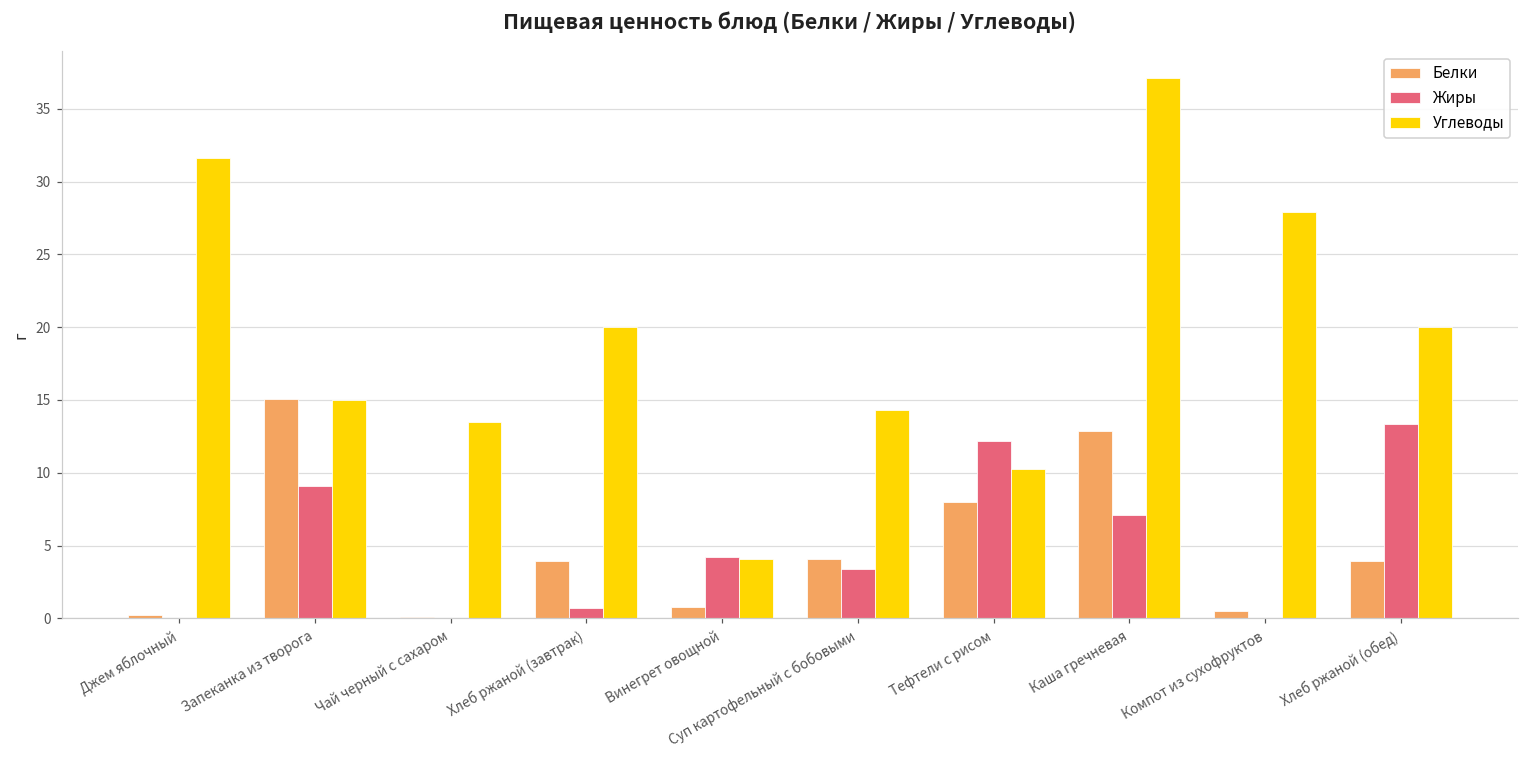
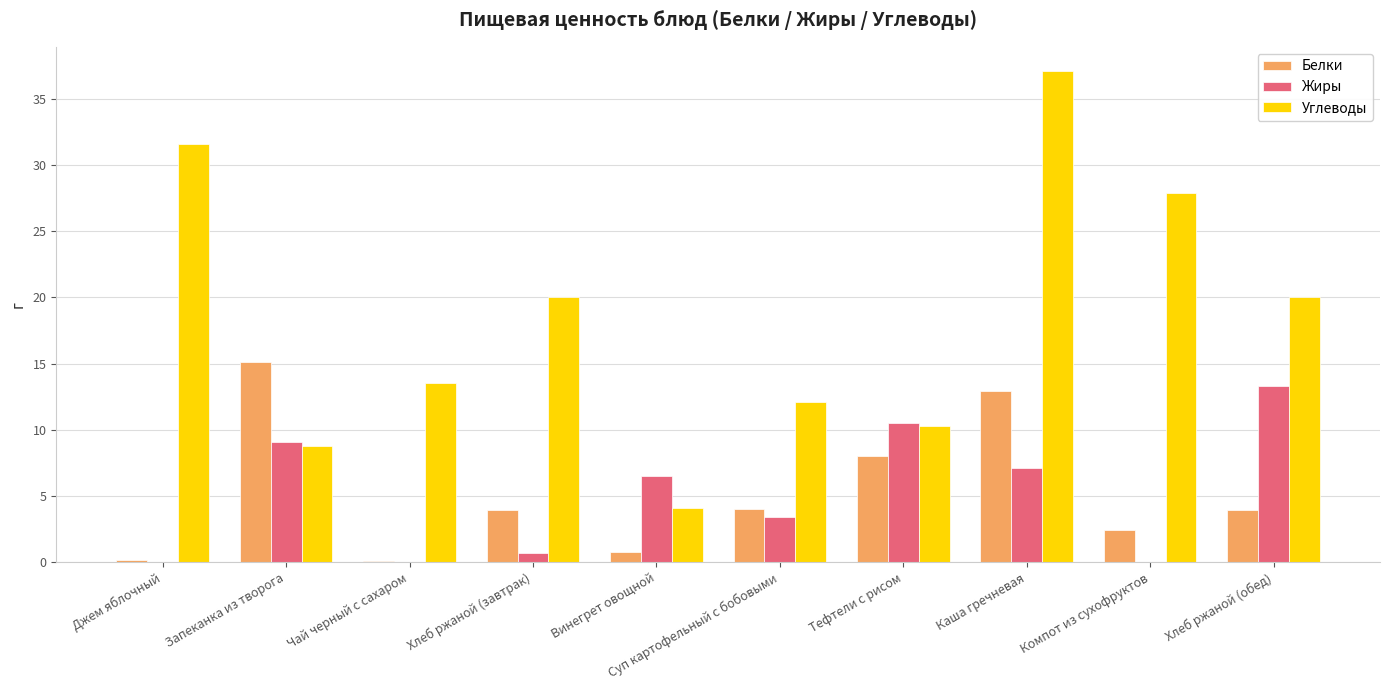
Углеводы, Запеканка из творога: 15.0 -> 8.8
Жиры, Винегрет овощной: 4.2 -> 6.5
Углеводы, Суп картофельный с бобовыми: 14.3 -> 12.1
Жиры, Тефтели с рисом: 12.2 -> 10.5
Белки, Компот из сухофруктов: 0.5 -> 2.4
